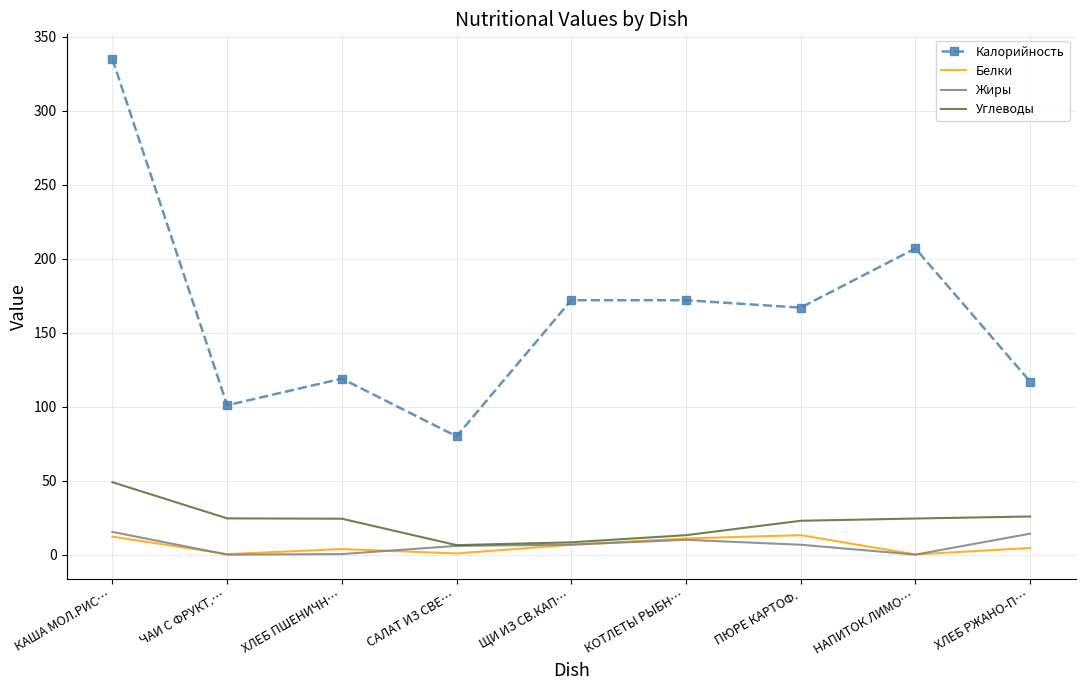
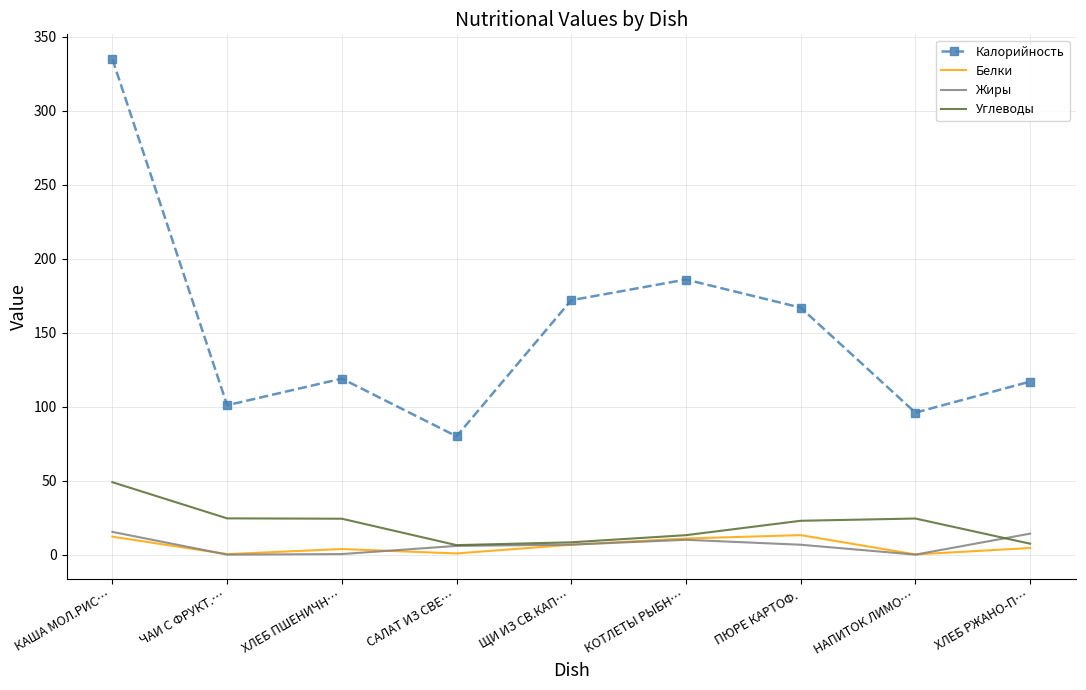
Калорийность, КОТЛЕТЫ РЫБН…: 172 -> 186
Калорийность, НАПИТОК ЛИМО…: 207 -> 96
Углеводы, ХЛЕБ РЖАНО-П…: 26 -> 7
